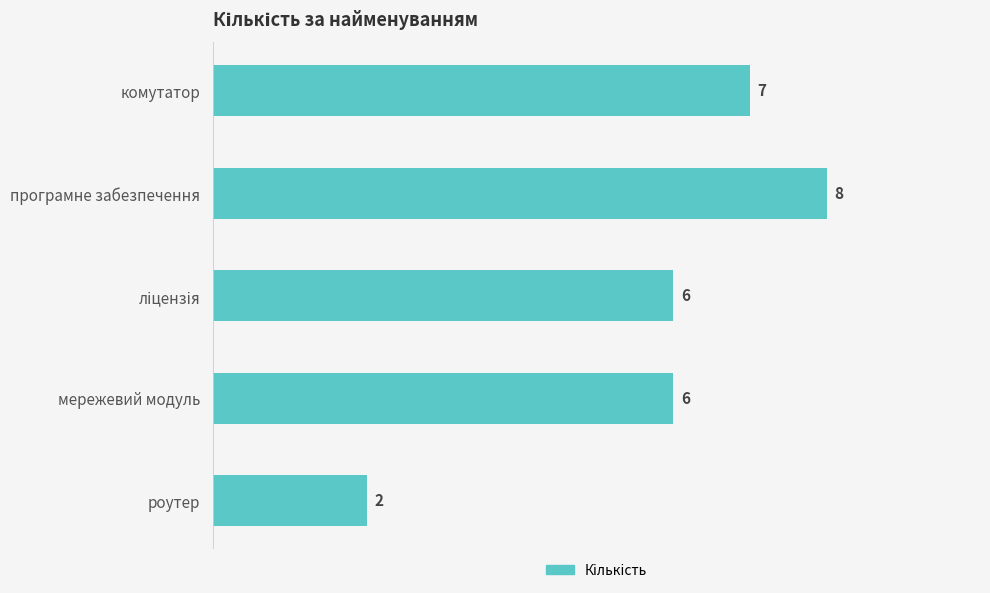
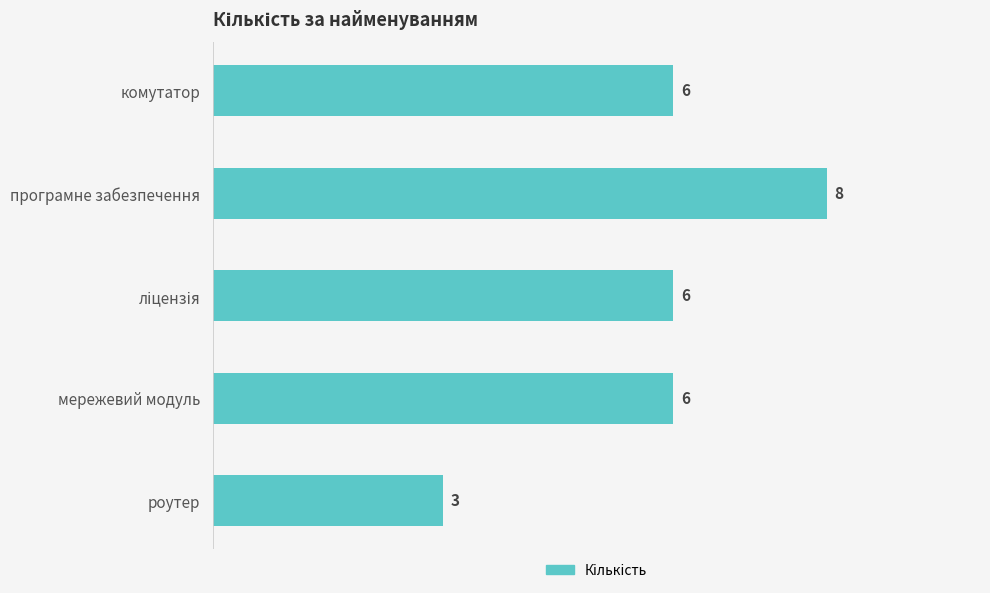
комутатор: 7 -> 6
роутер: 2 -> 3
